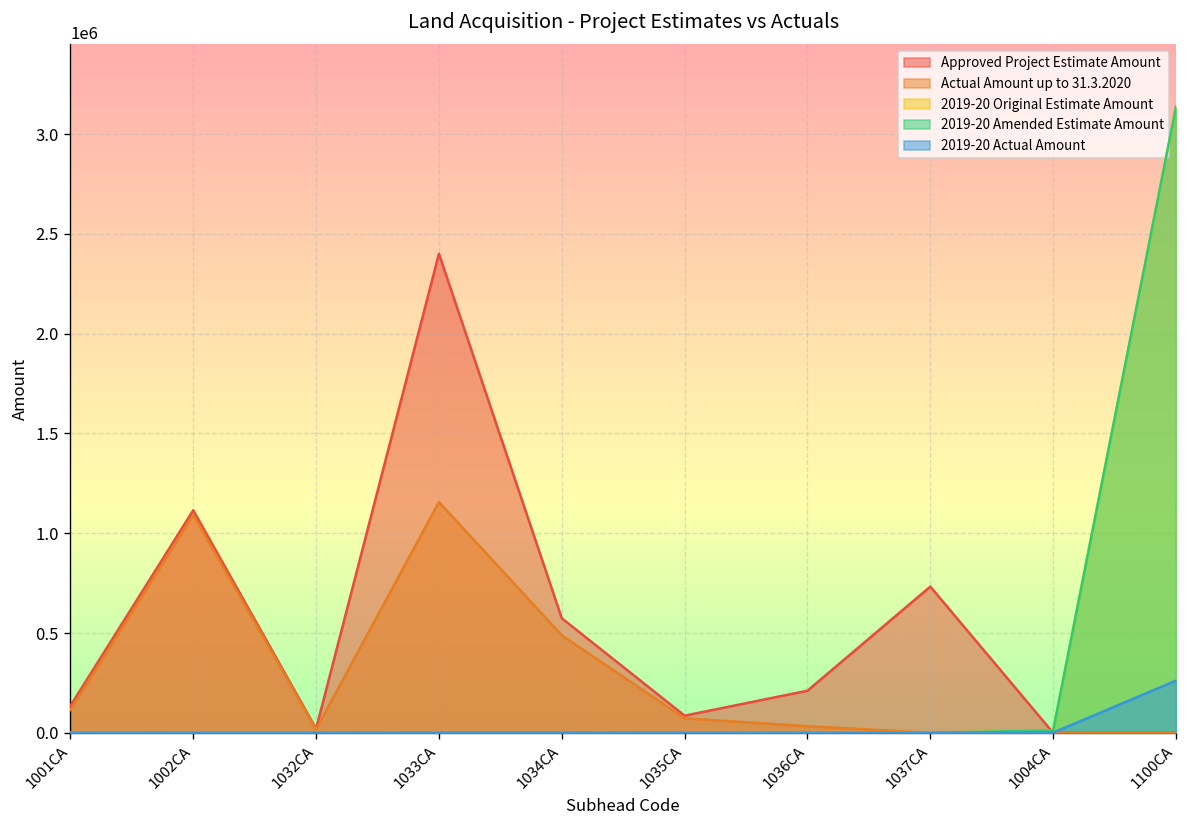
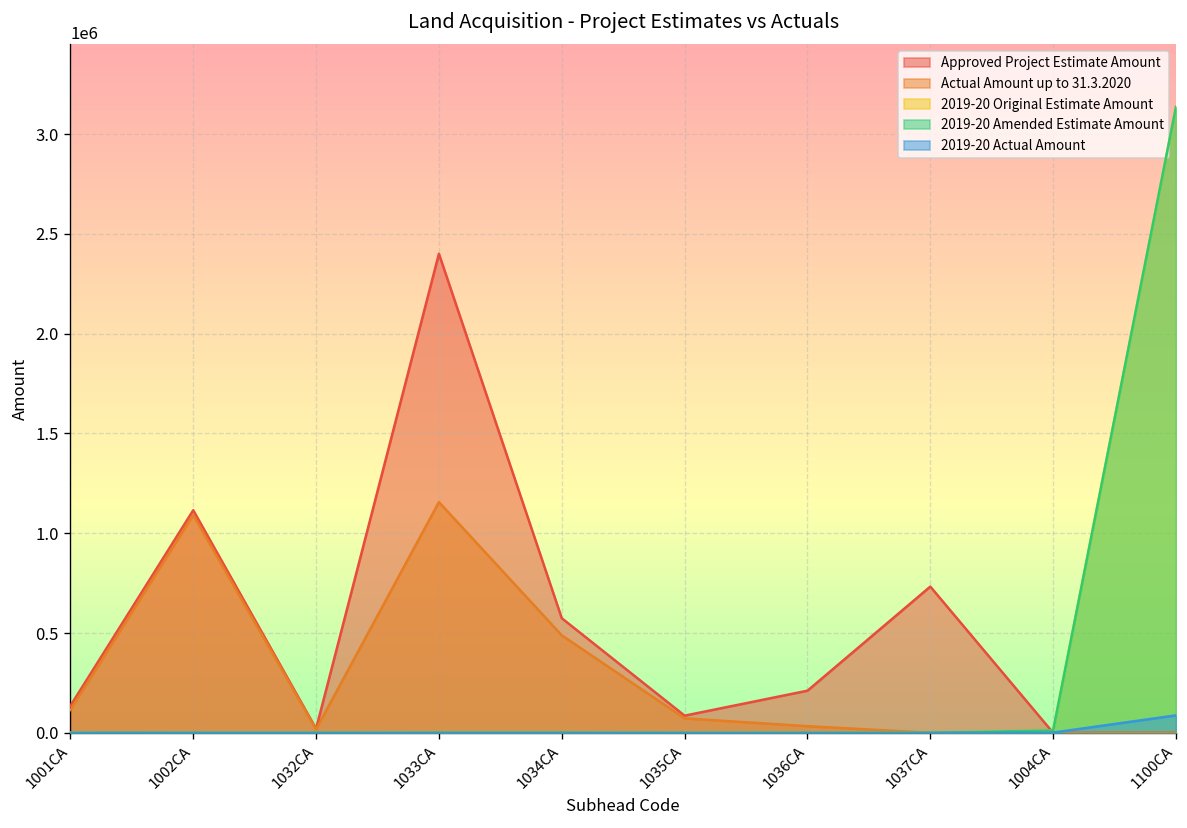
2019-20 Actual Amount, 1100CA: 260000 -> 90000
